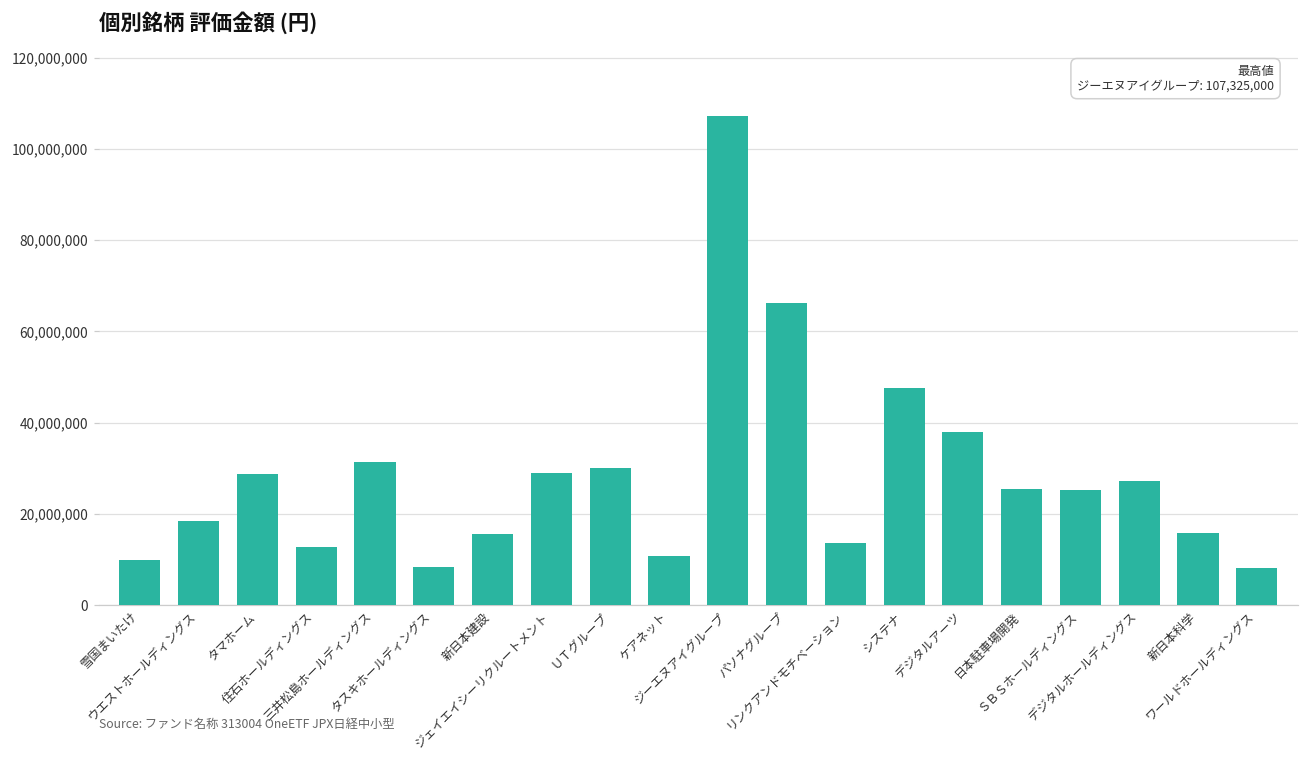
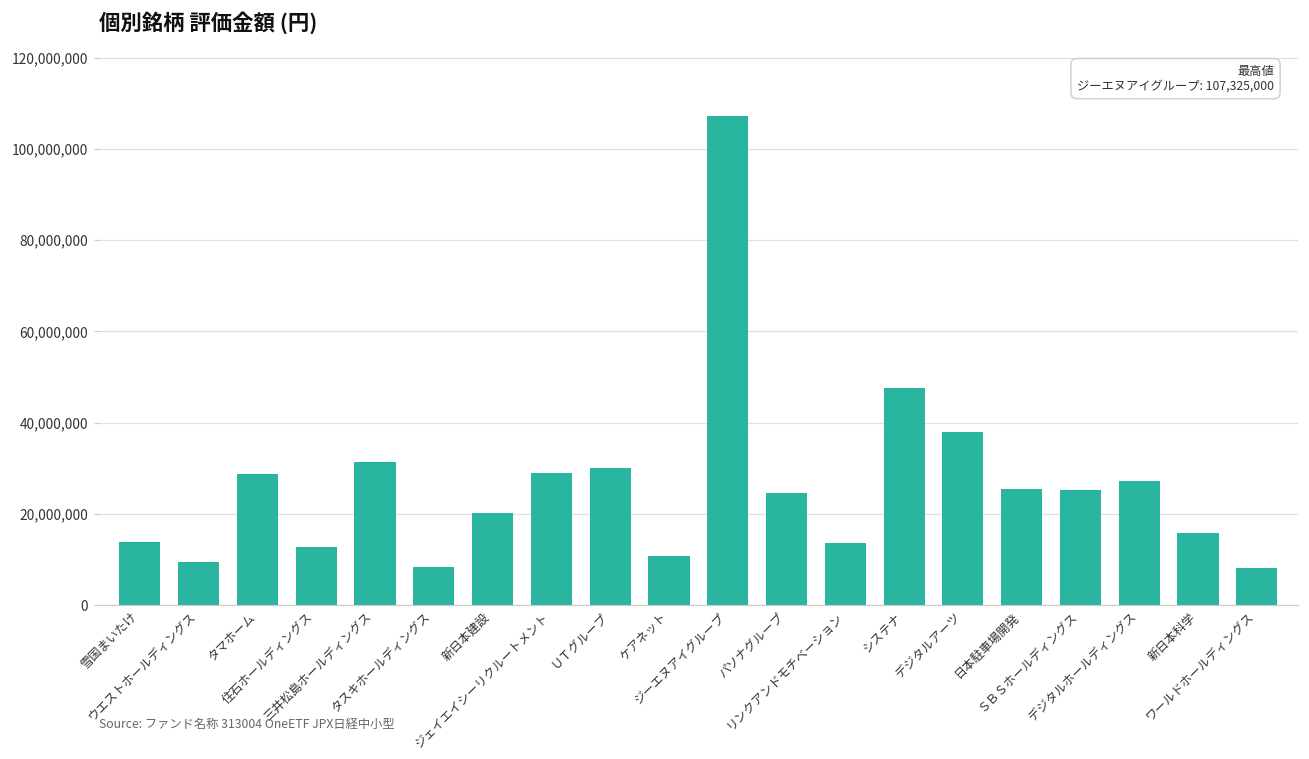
雪国まいたけ: 10,000,000 -> 14,000,000
ウエストホールディングス: 18,000,000 -> 10,000,000
新日本建設: 16,000,000 -> 20,000,000
パソナグループ: 66,000,000 -> 25,000,000
